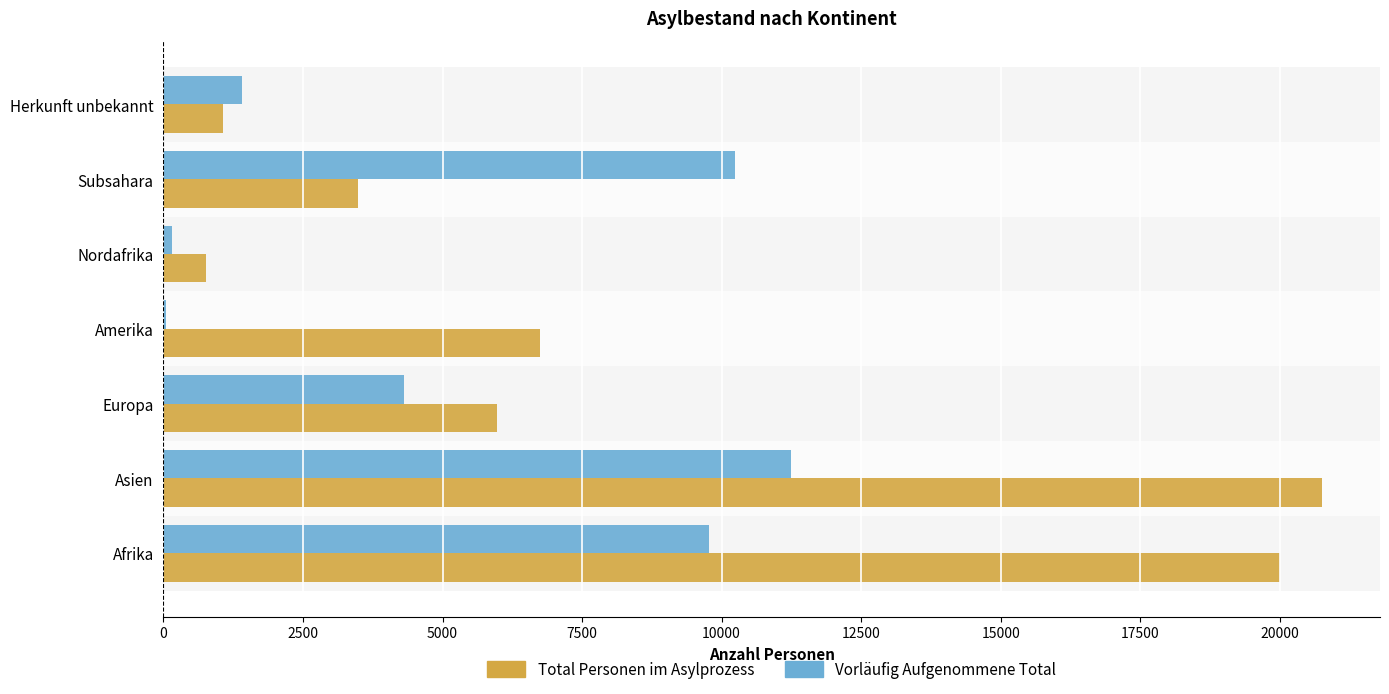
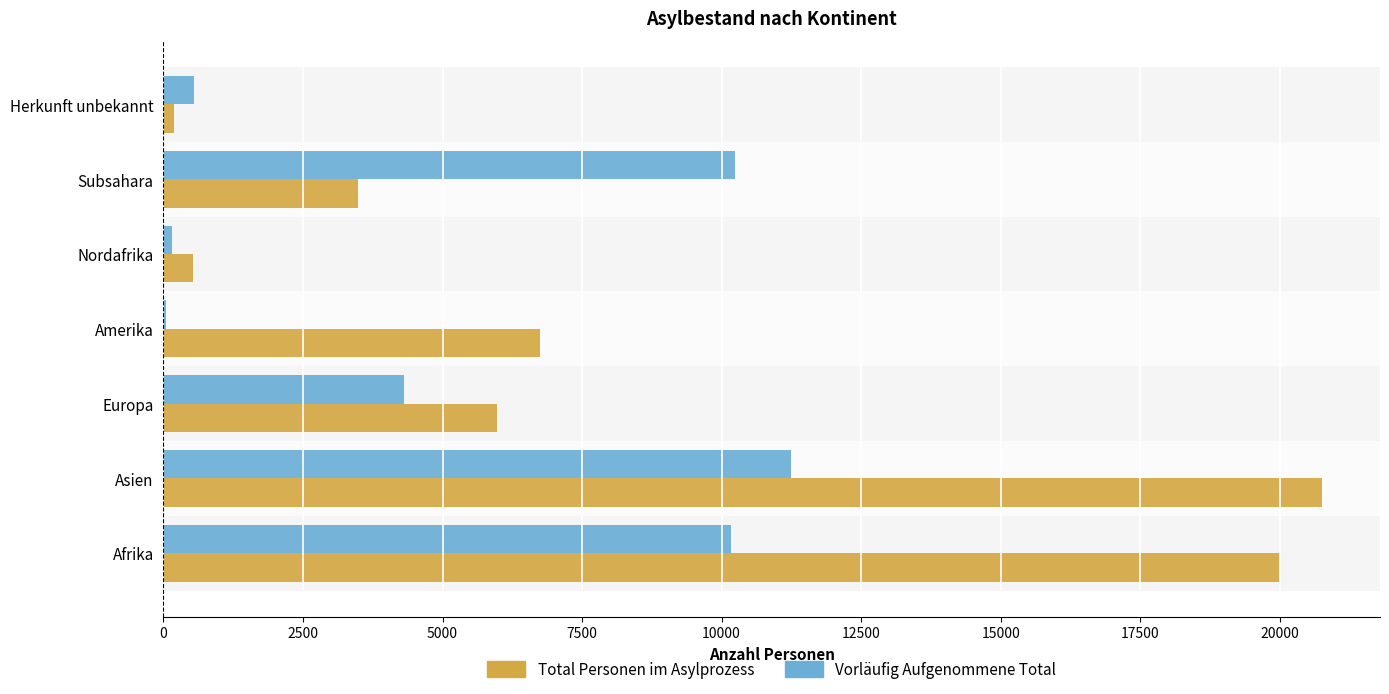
Vorläufig Aufgenommene Total, Herkunft unbekannt: 1400 -> 500
Total Personen im Asylprozess, Herkunft unbekannt: 1100 -> 200
Total Personen im Asylprozess, Nordafrika: 800 -> 500
Vorläufig Aufgenommene Total, Afrika: 9800 -> 10200
